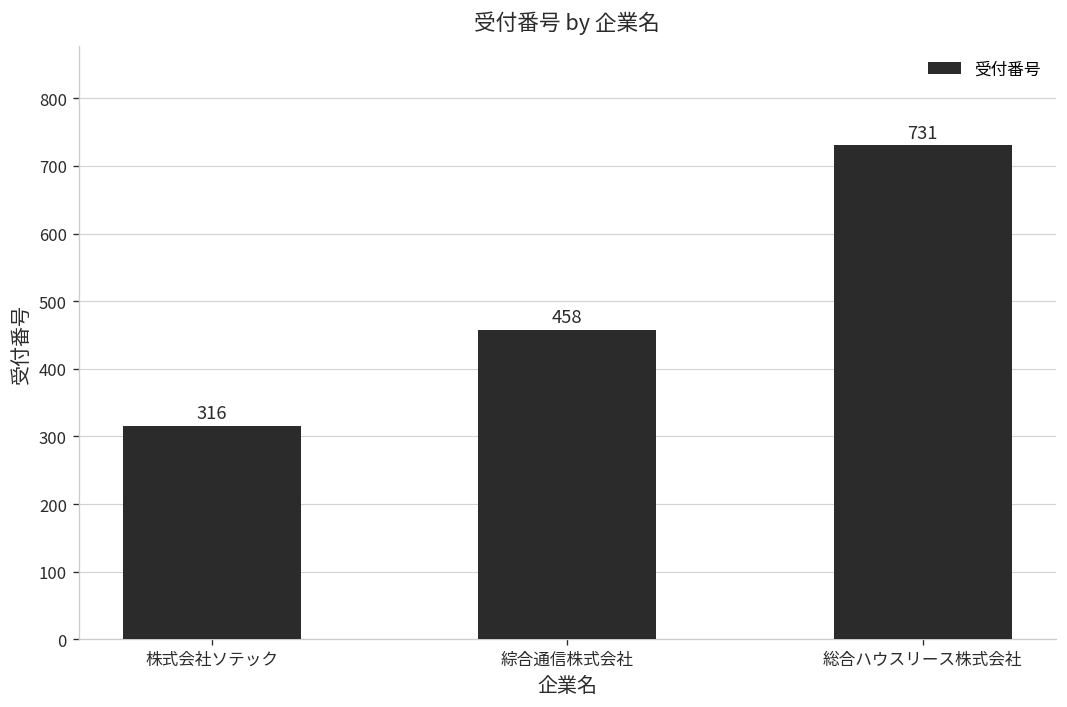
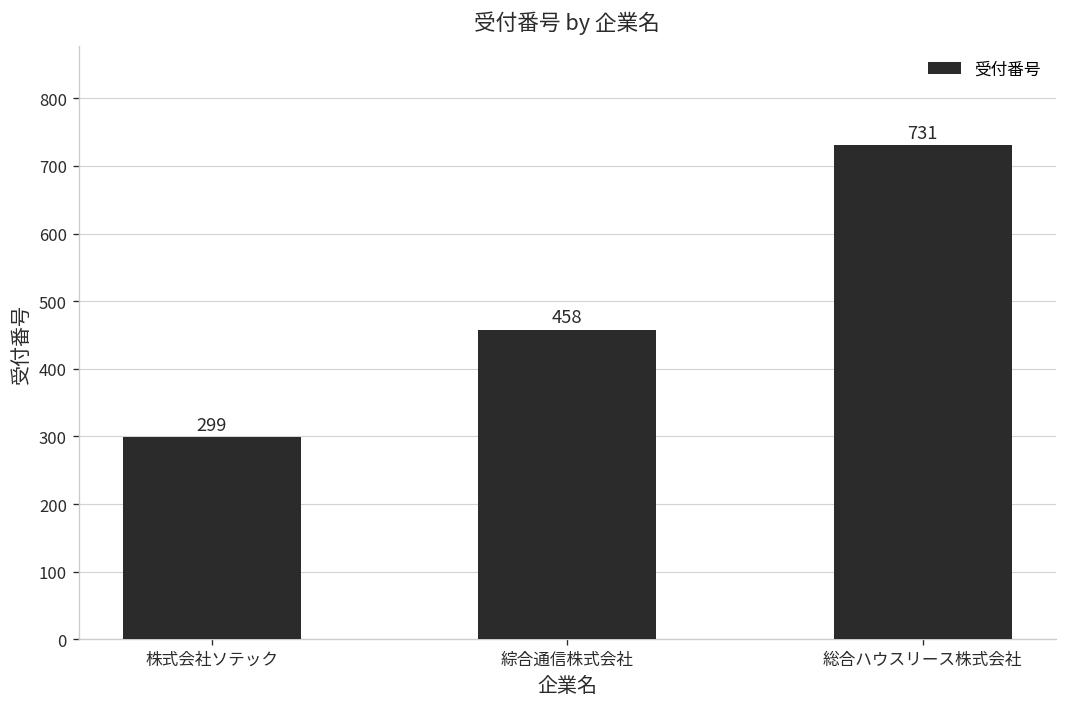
株式会社ソテック: 316 -> 299
